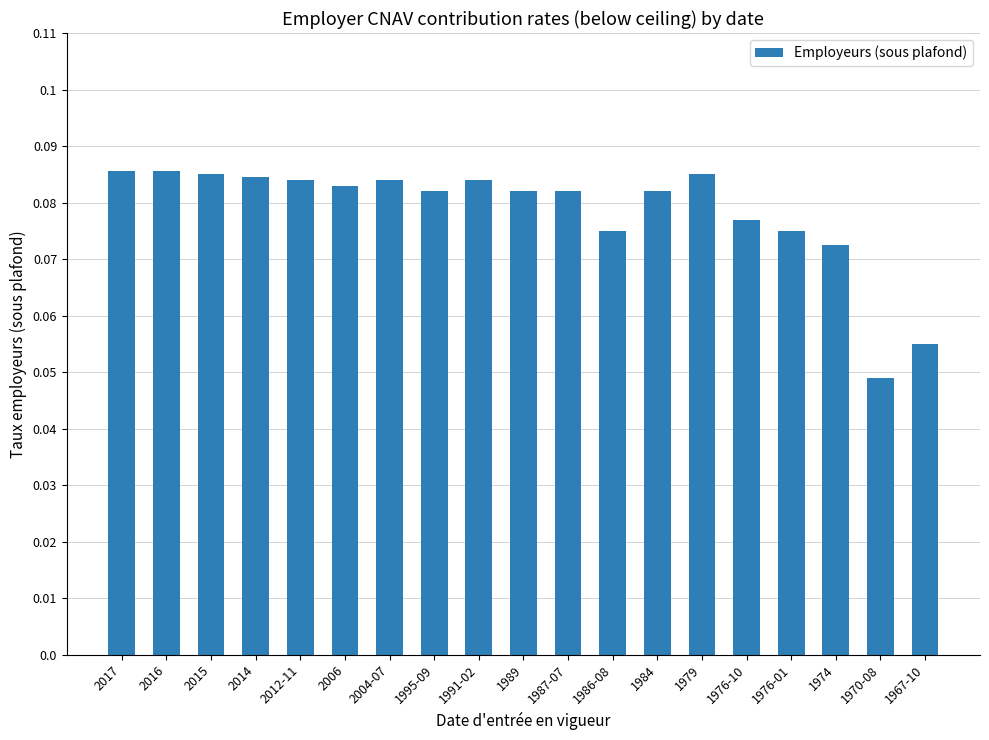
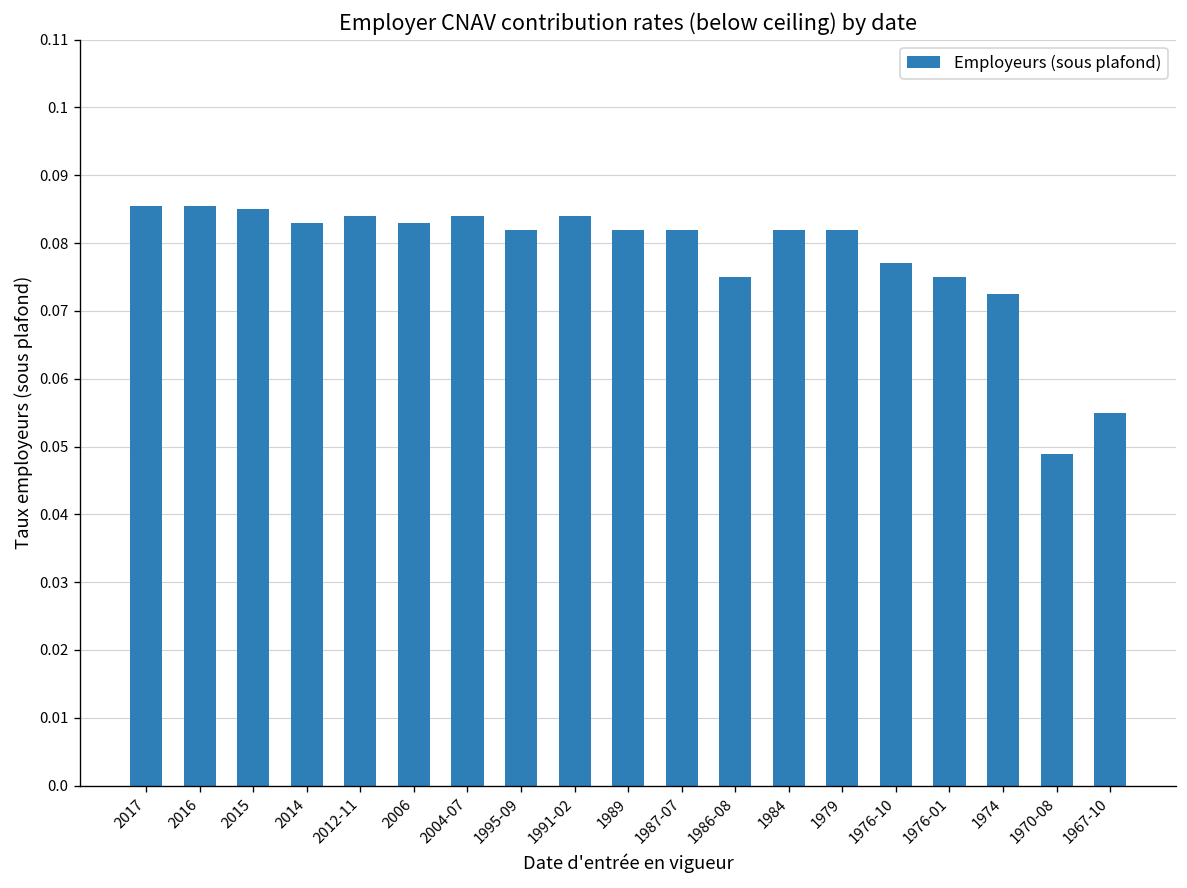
2014: 0.085 -> 0.083
1979: 0.085 -> 0.082
